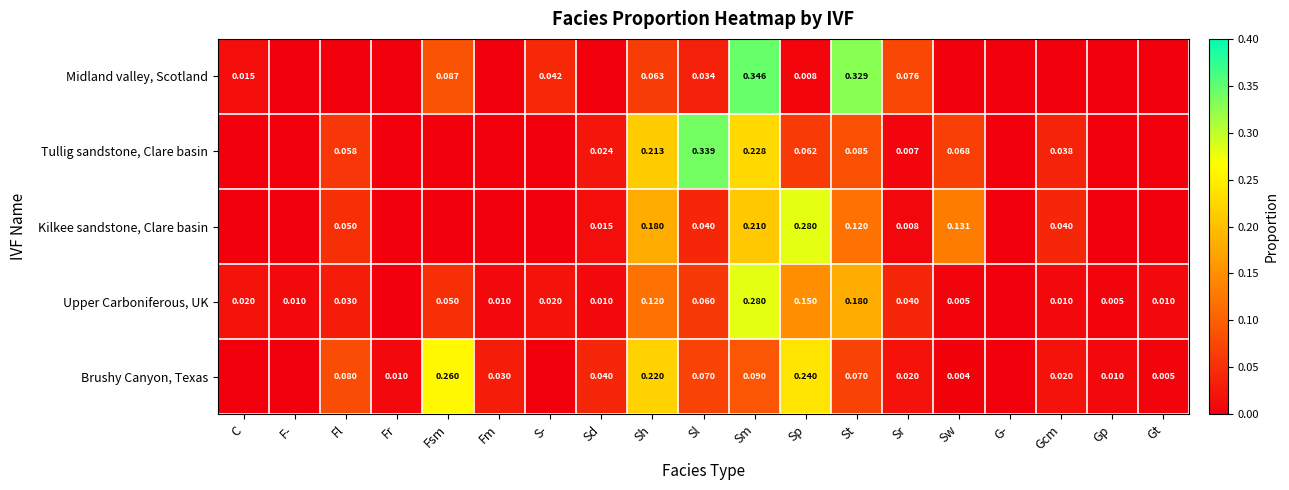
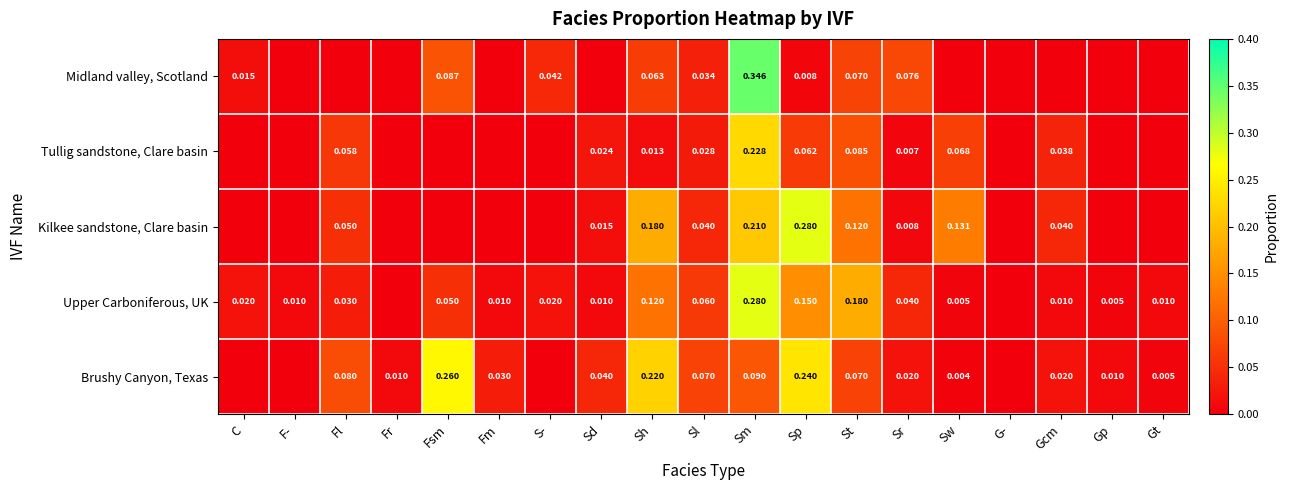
Midland valley, Scotland, St: 0.329 -> 0.070
Tullig sandstone, Clare basin, Sh: 0.213 -> 0.013
Tullig sandstone, Clare basin, Sl: 0.339 -> 0.028
